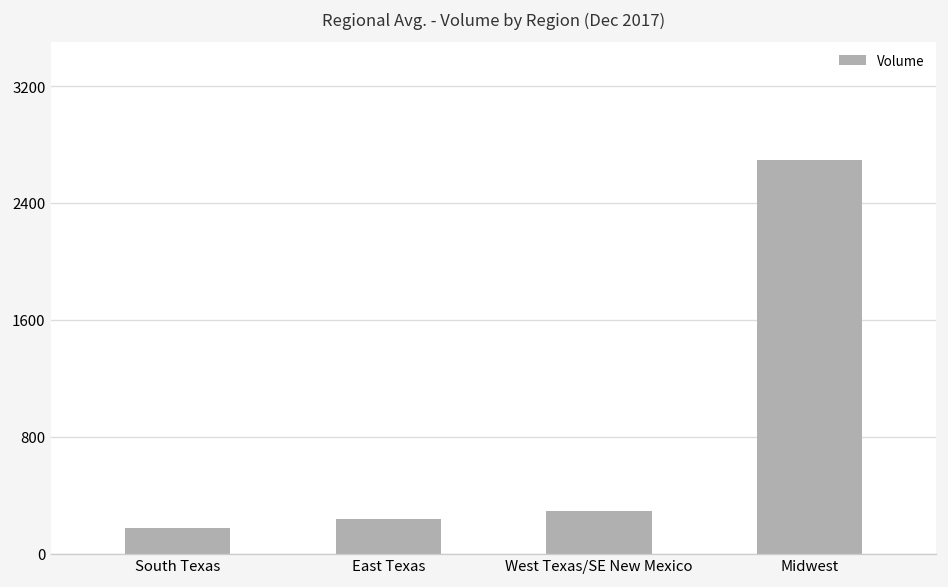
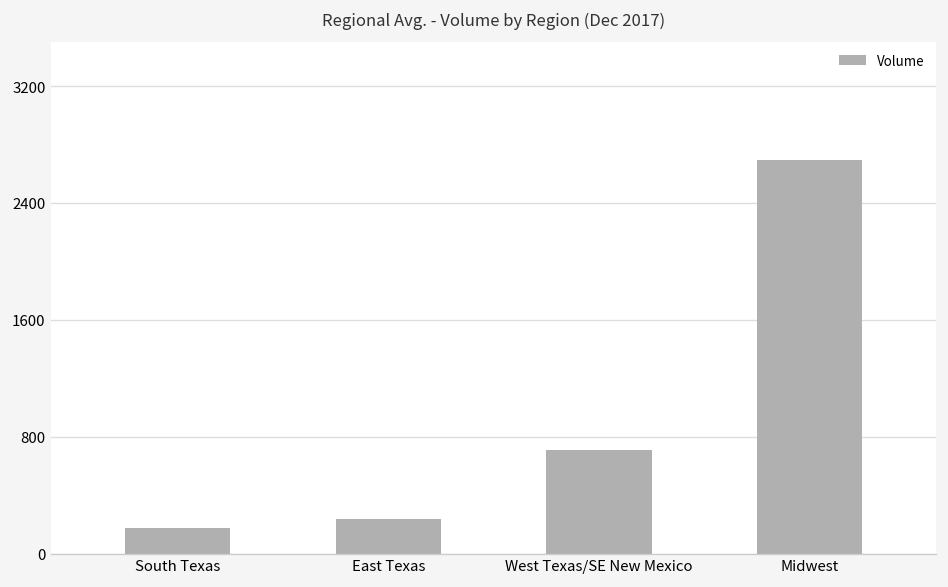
West Texas/SE New Mexico: 290 -> 710
